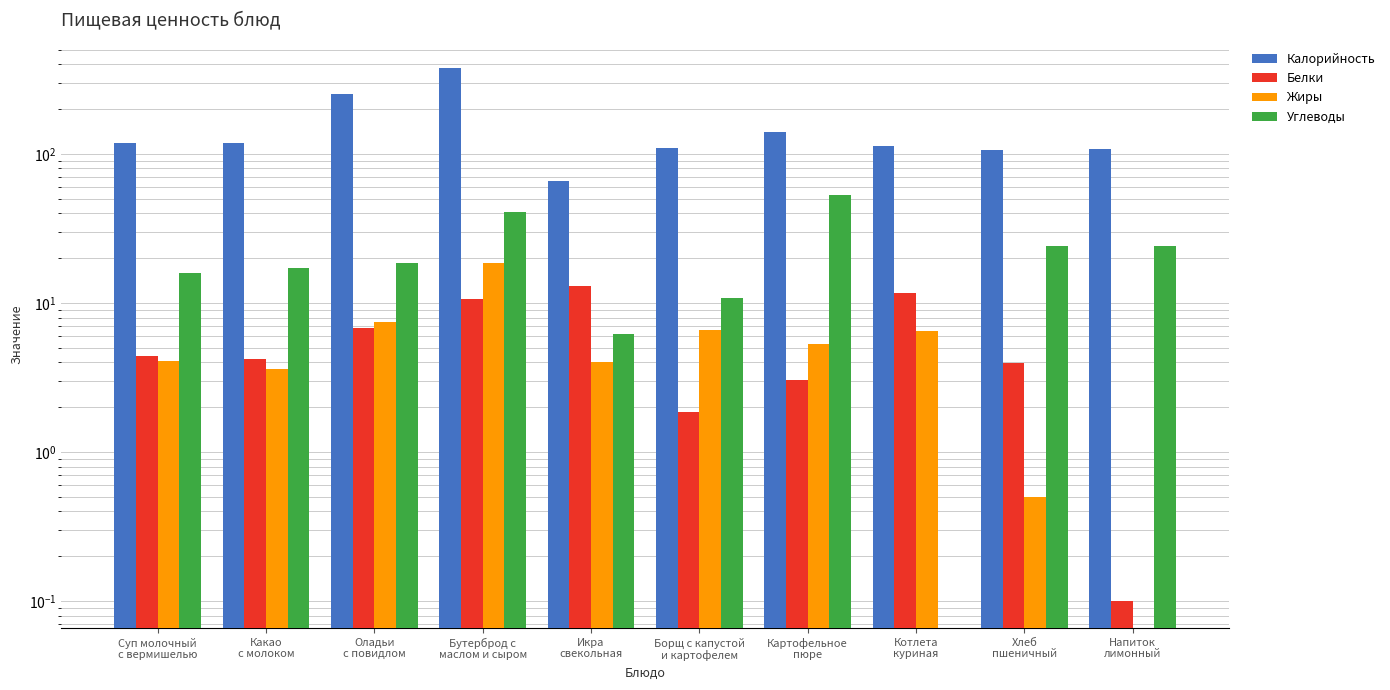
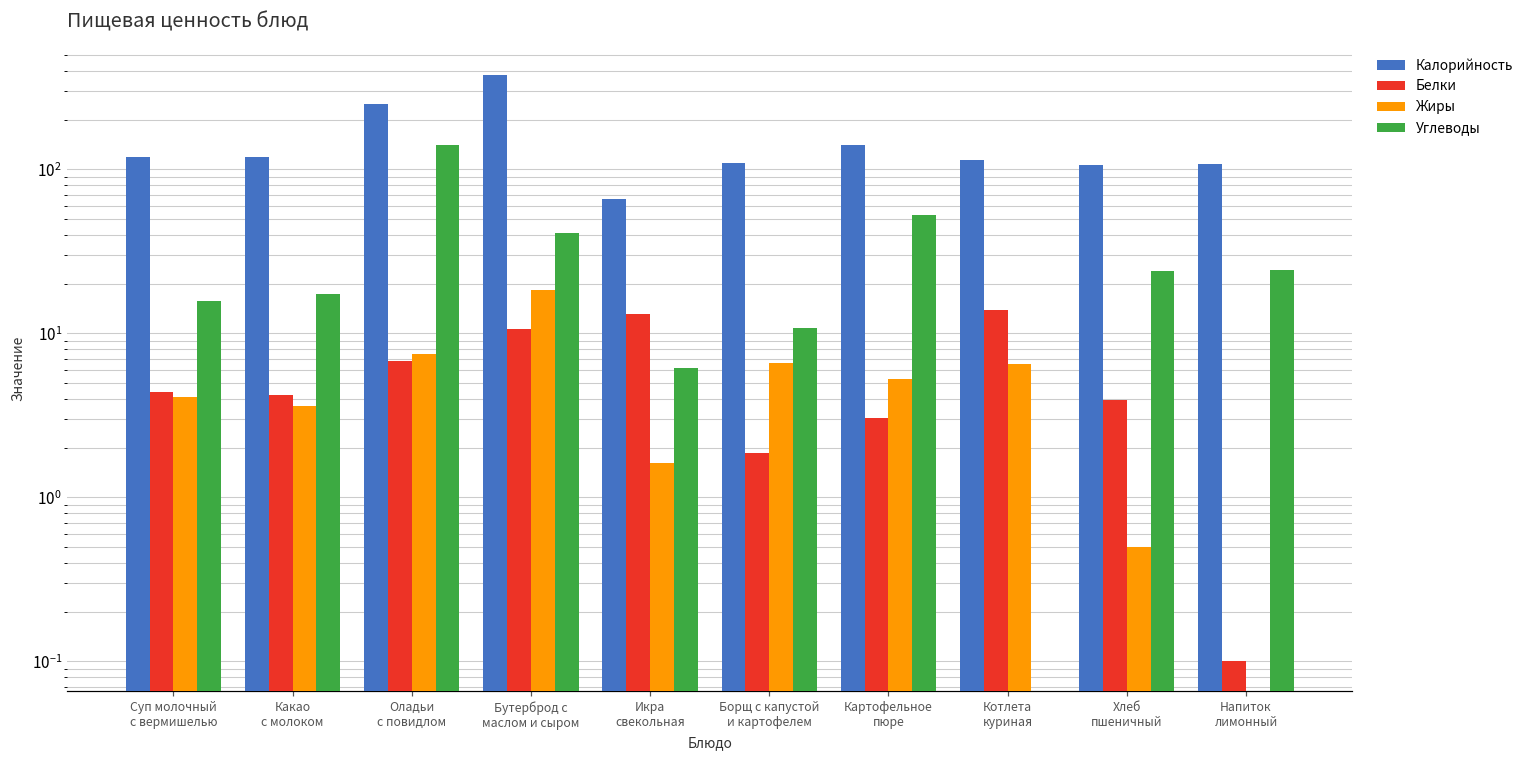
Углеводы, Оладьи с повидлом: 19 -> 140
Жиры, Икра свекольная: 4.0 -> 1.6
Белки, Котлета куриная: 12 -> 14
